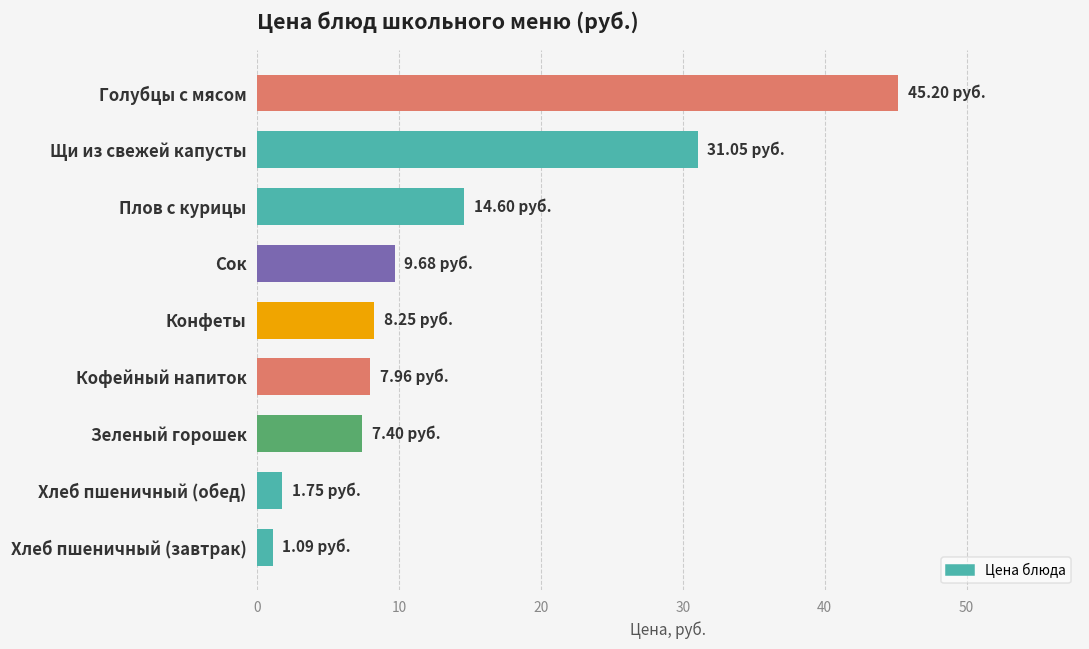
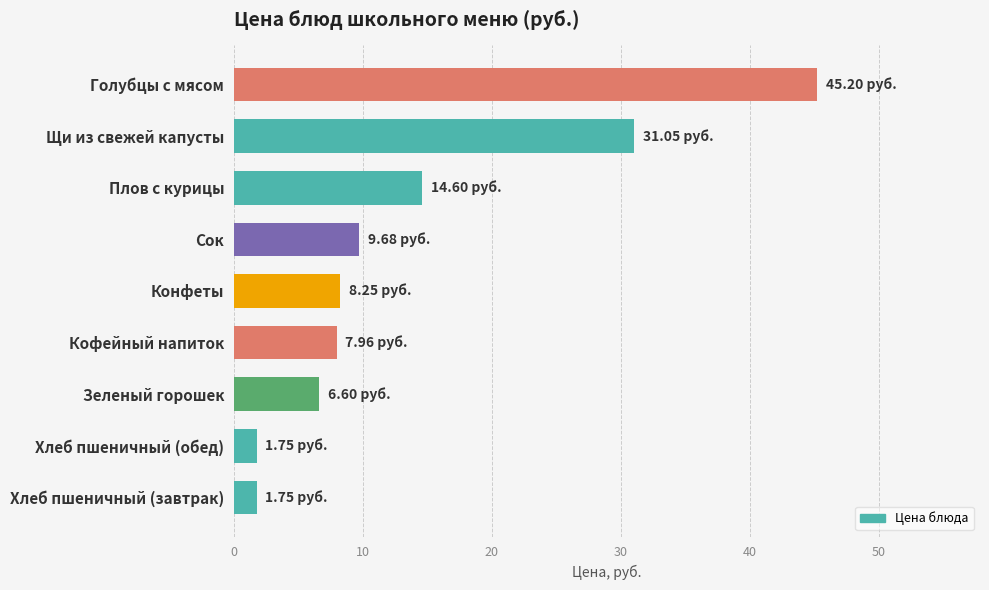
Зеленый горошек: 7.40 -> 6.60
Хлеб пшеничный (завтрак): 1.09 -> 1.75
